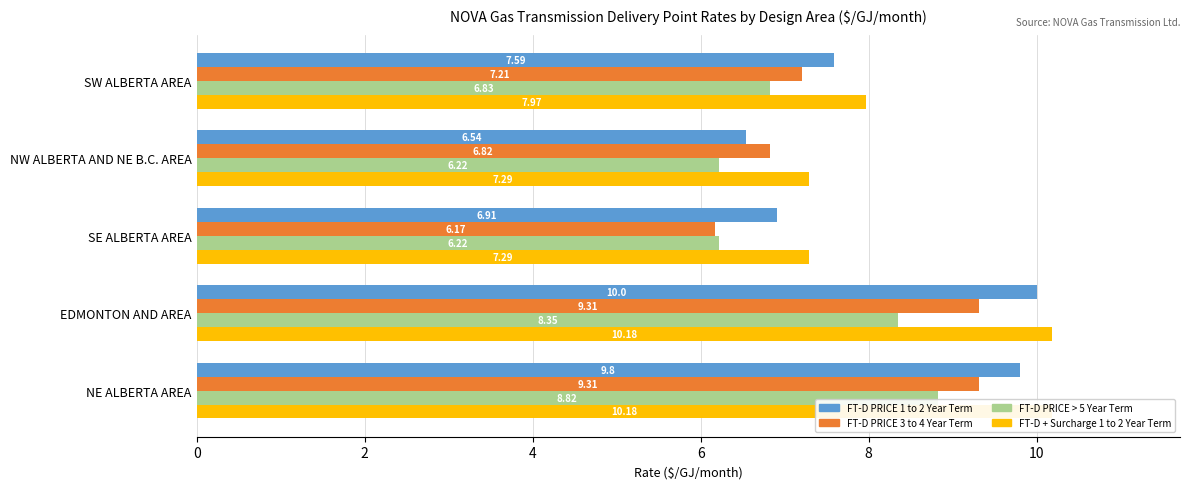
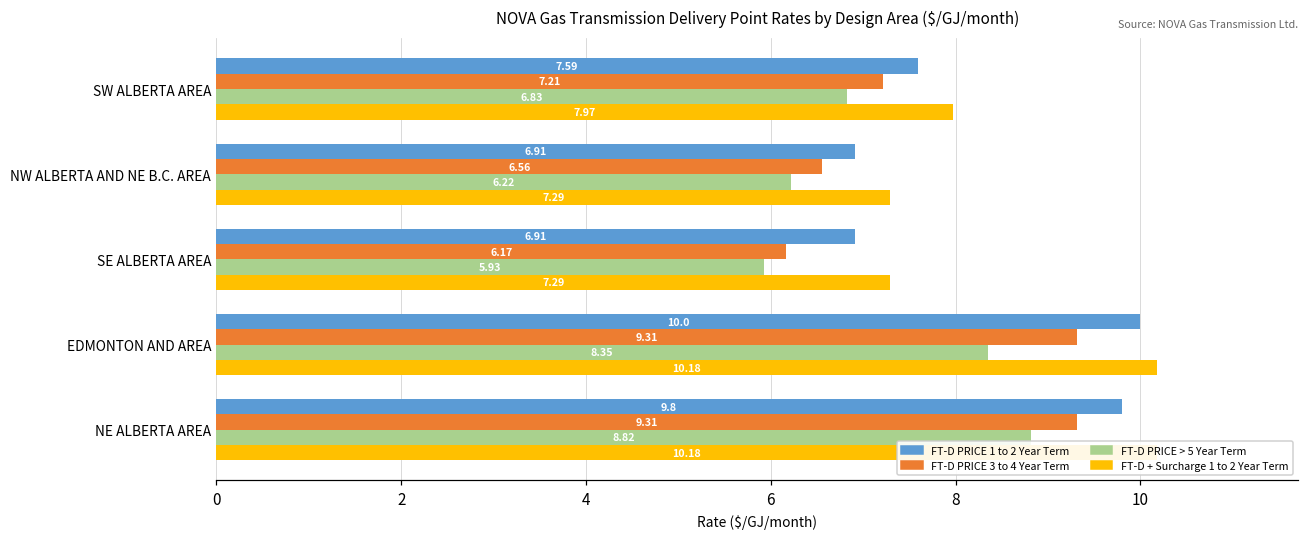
FT-D PRICE 1 to 2 Year Term, NW ALBERTA AND NE B.C. AREA: 6.54 -> 6.91
FT-D PRICE 3 to 4 Year Term, NW ALBERTA AND NE B.C. AREA: 6.82 -> 6.56
FT-D PRICE > 5 Year Term, SE ALBERTA AREA: 6.22 -> 5.93
